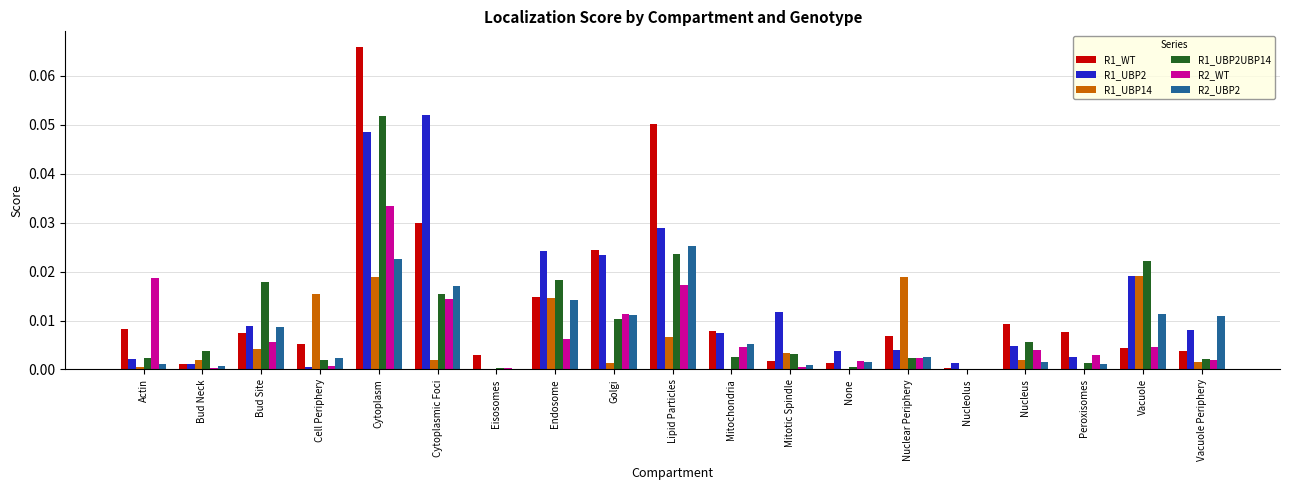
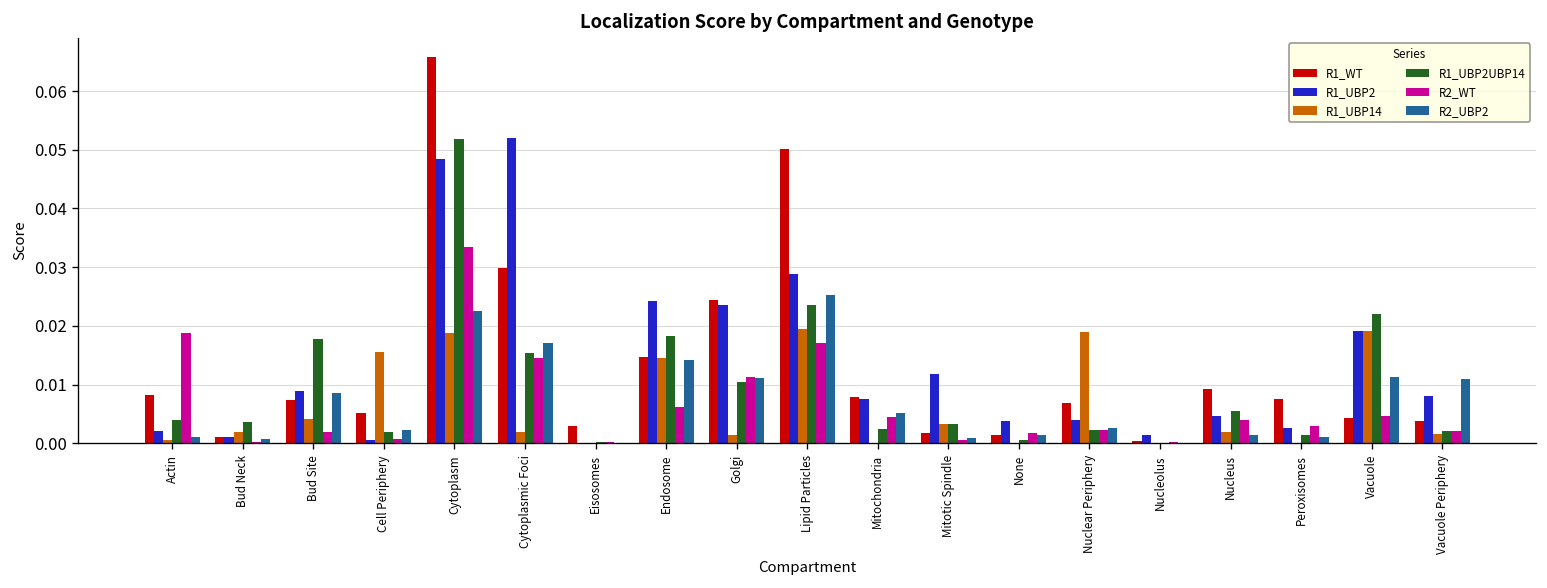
R1_UBP2UBP14, Actin: 0.002 -> 0.004
R2_WT, Bud Site: 0.006 -> 0.002
R1_UBP14, Lipid Particles: 0.007 -> 0.019
